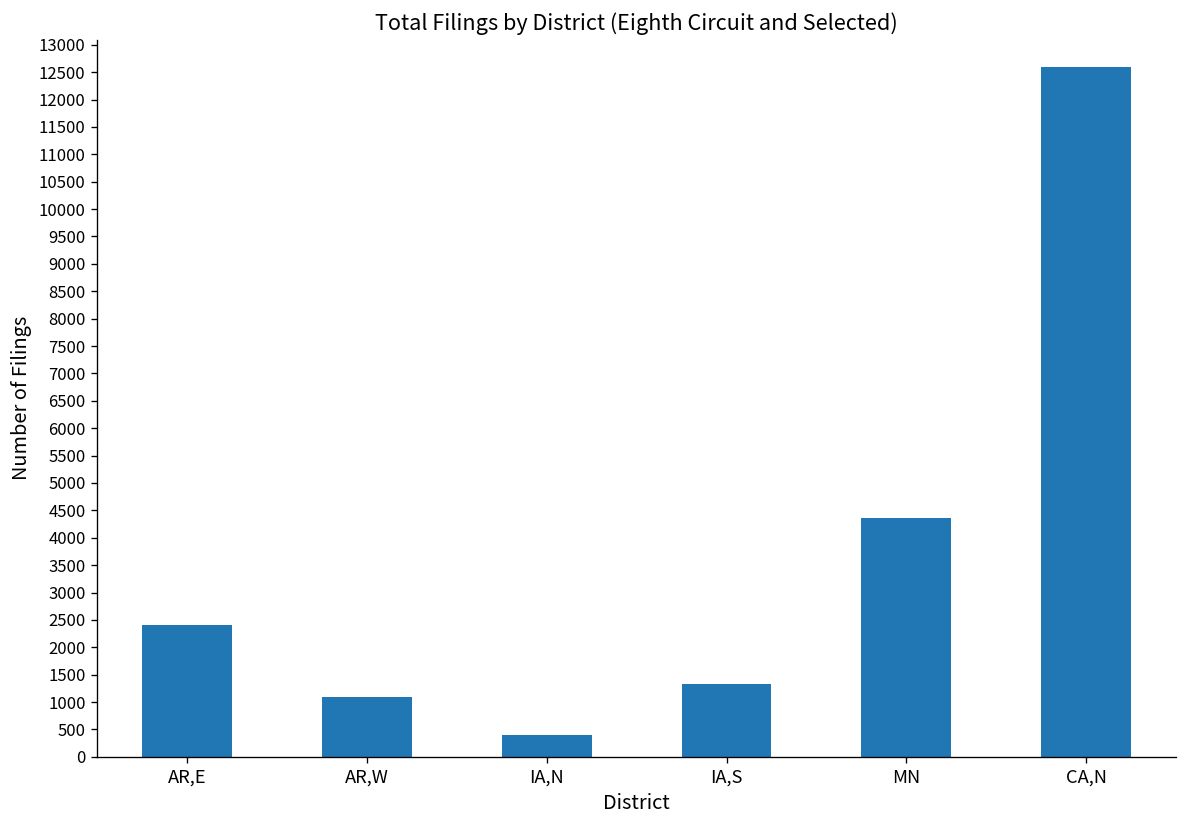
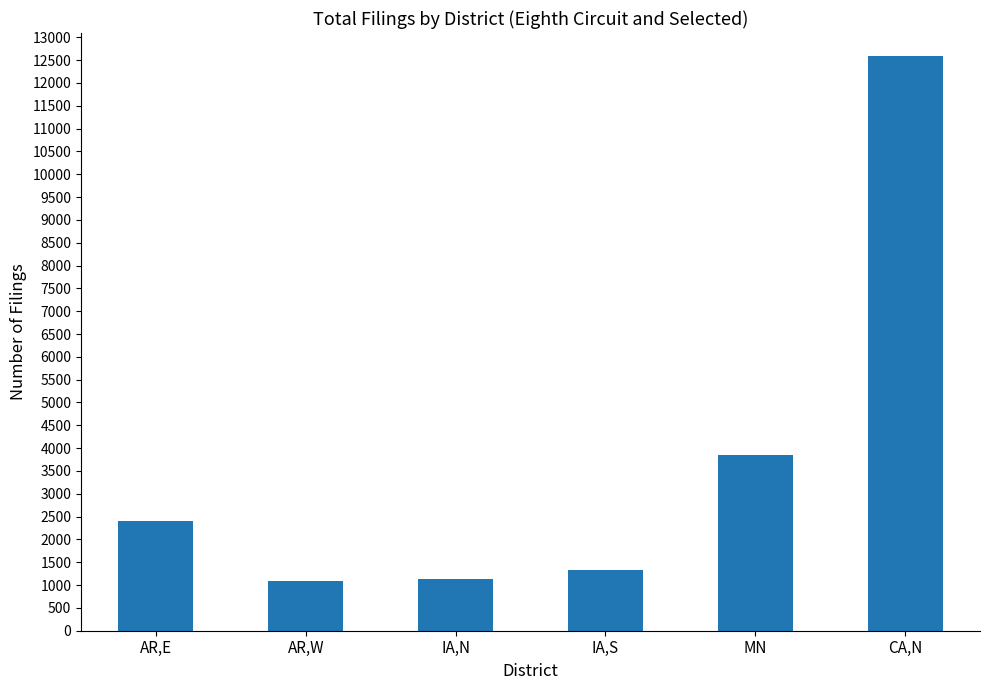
IA,N: 400 -> 1100
MN: 4400 -> 3900
